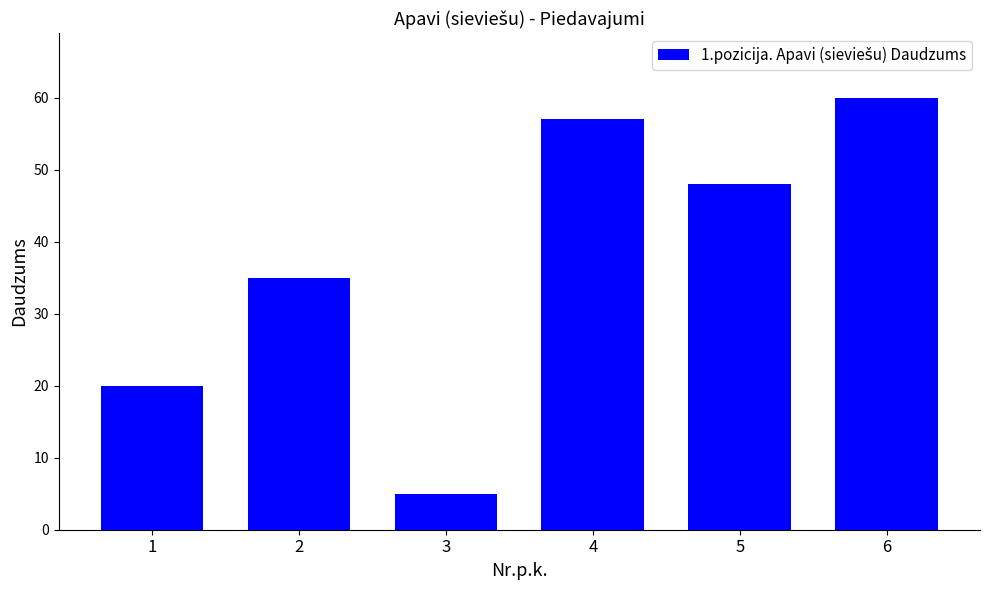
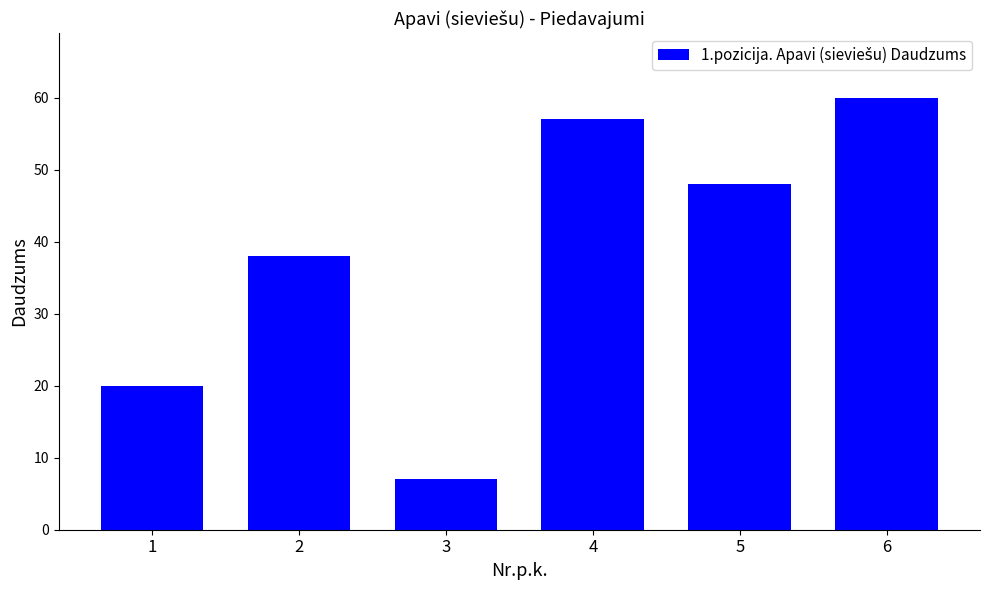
2: 35 -> 38
3: 5 -> 7
